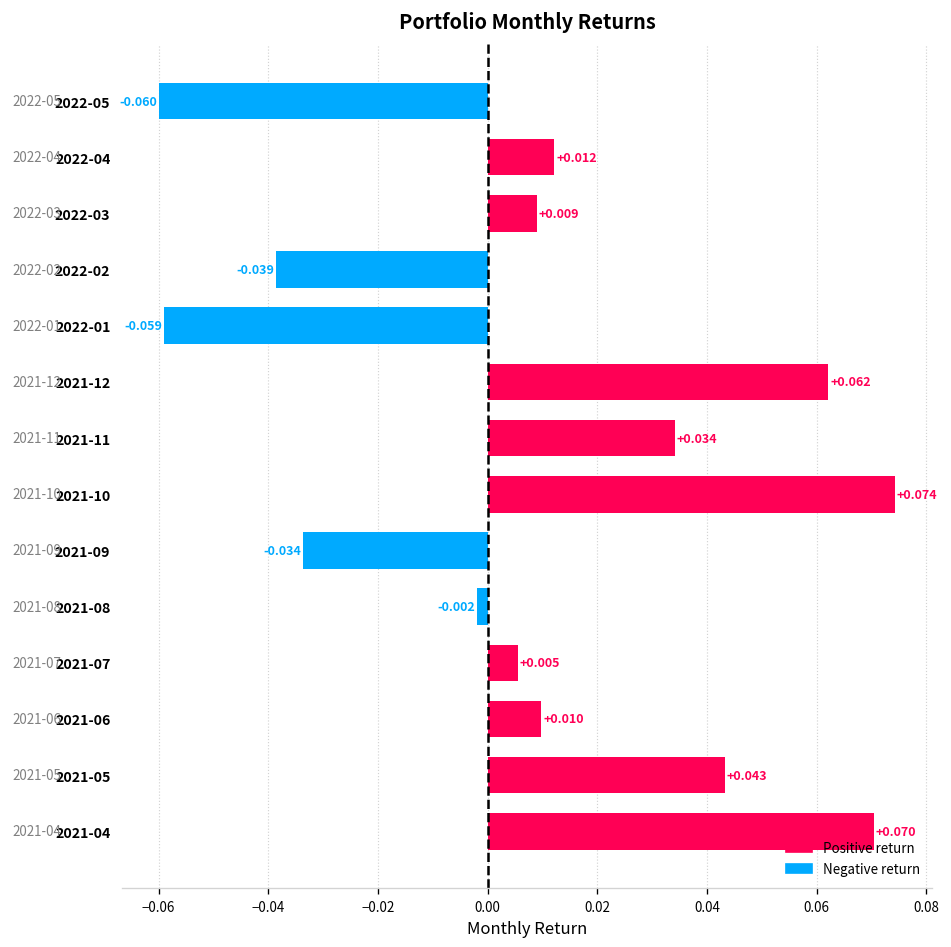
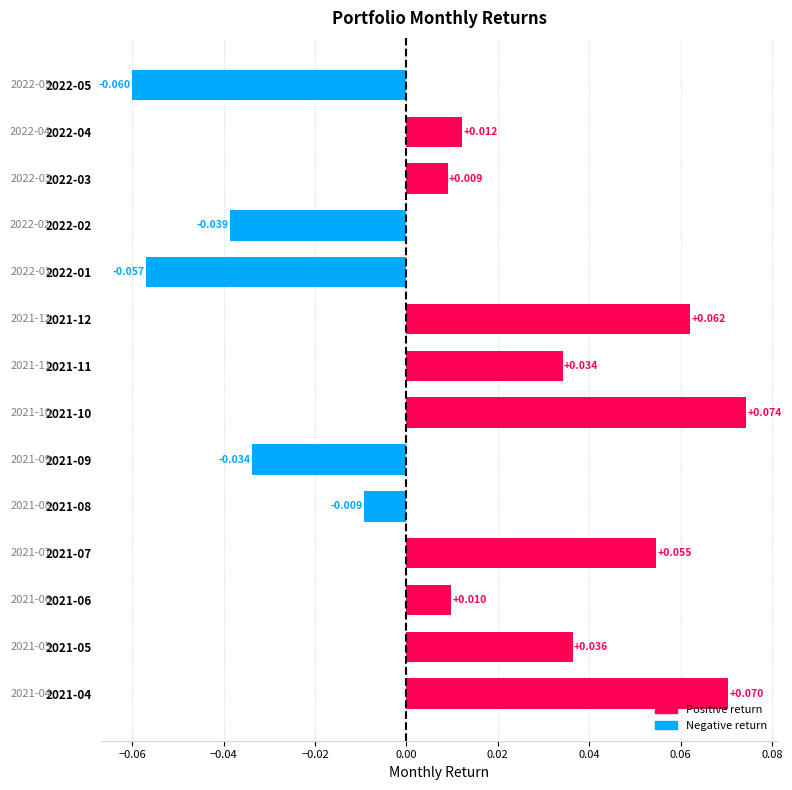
2022-01: -0.059 -> -0.057
2021-08: -0.002 -> -0.009
2021-07: +0.005 -> +0.055
2021-05: +0.043 -> +0.036
